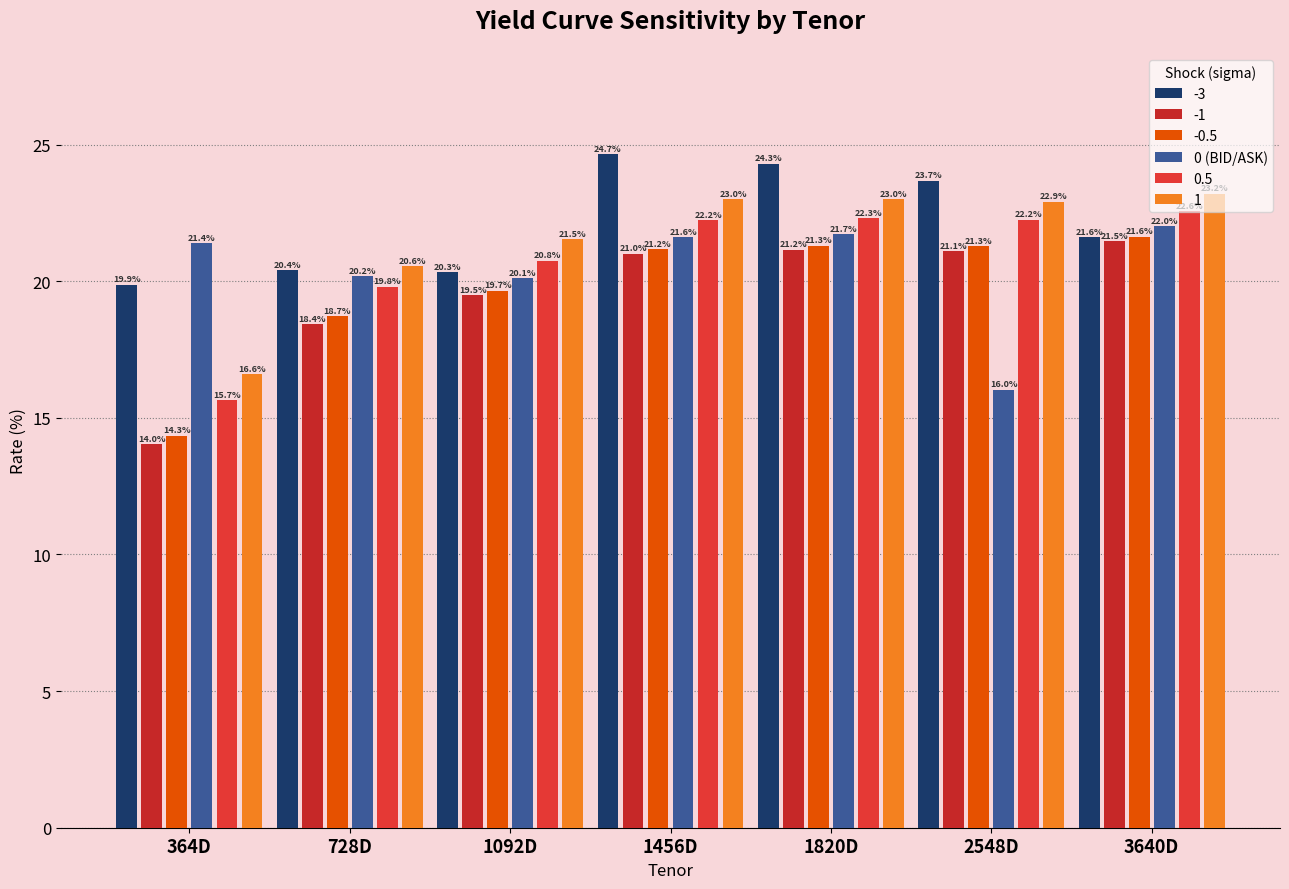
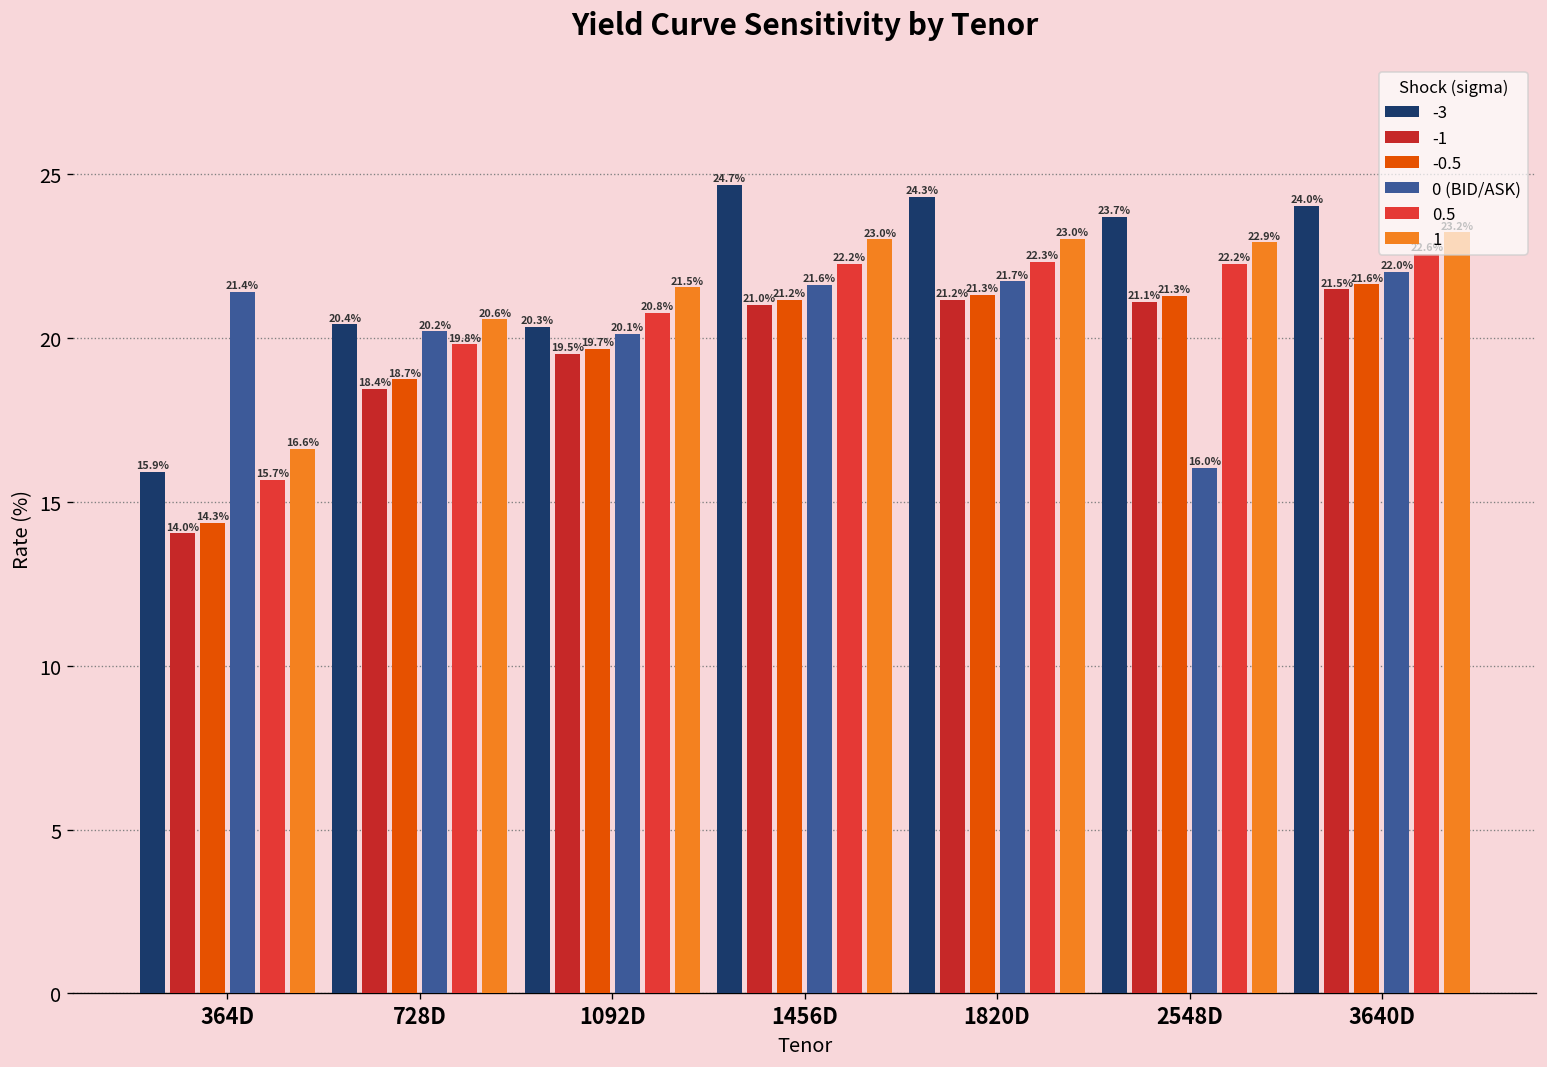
-3, 364D: 19.9% -> 15.9%
-3, 3640D: 21.6% -> 24.0%
